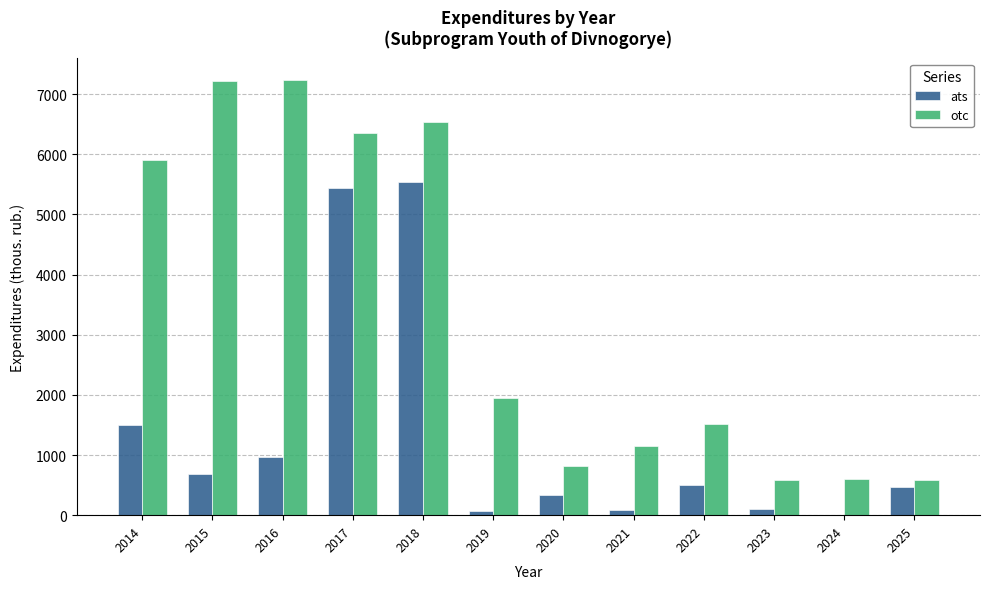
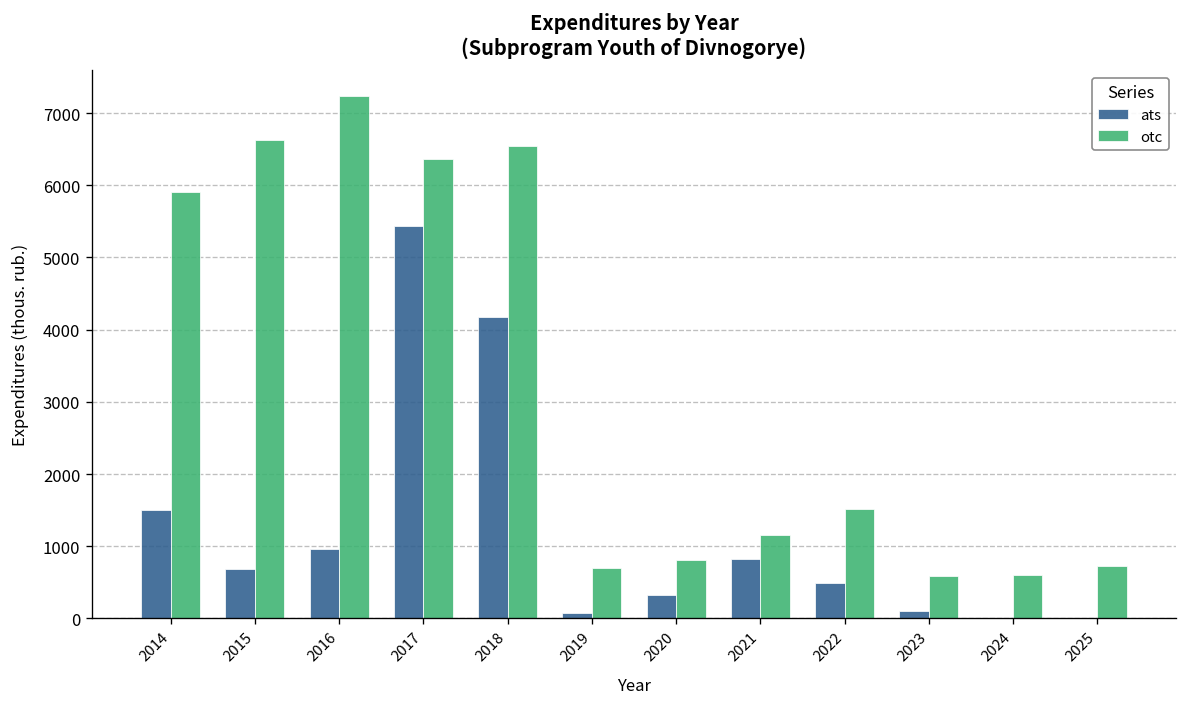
otc, 2015: 7200 -> 6600
ats, 2018: 5500 -> 4200
otc, 2019: 2000 -> 700
ats, 2021: 100 -> 800
ats, 2025: 500 -> 0
otc, 2025: 600 -> 700
